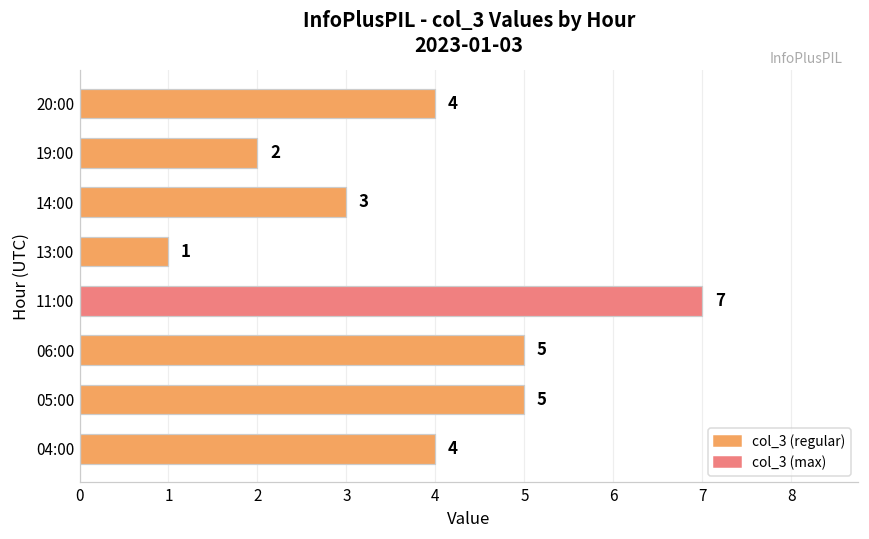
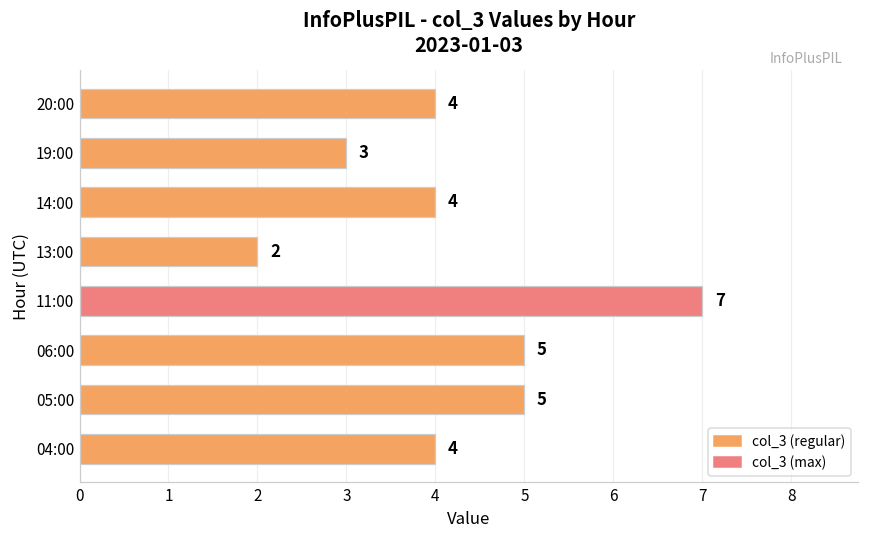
19:00: 2 -> 3
14:00: 3 -> 4
13:00: 1 -> 2
